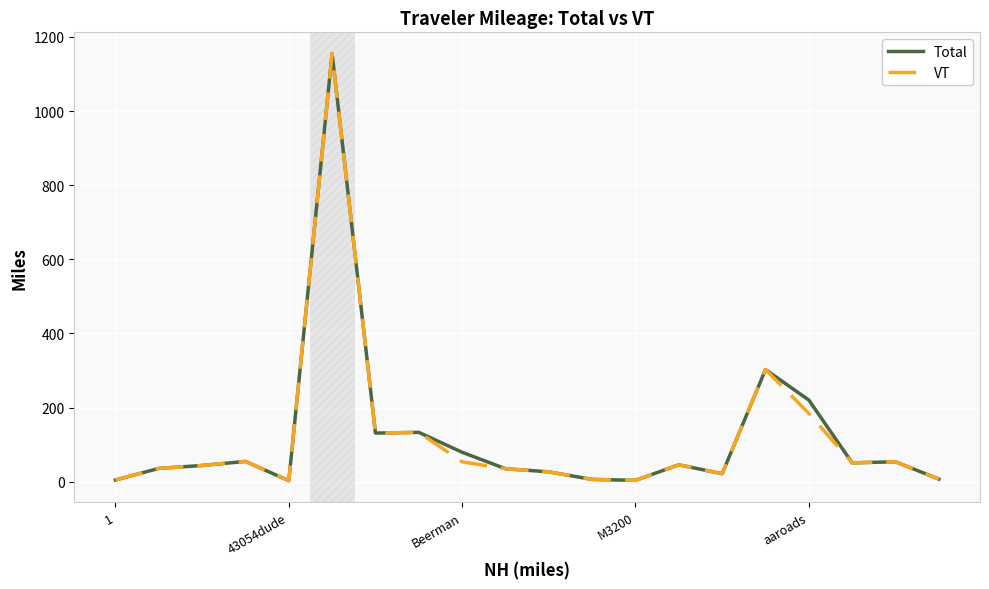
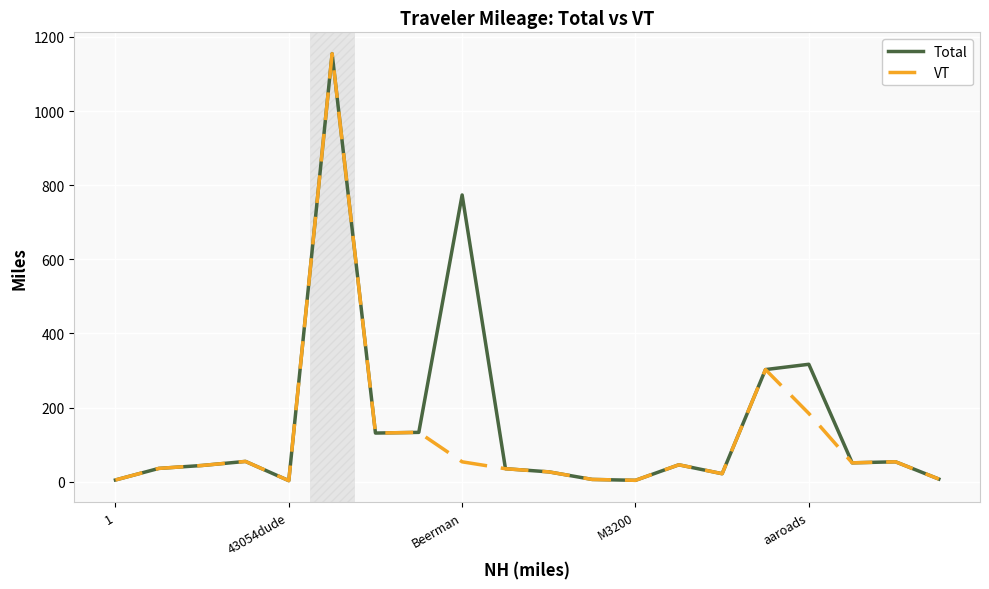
Total, Beerman: 80 -> 770
Total, aaroads: 220 -> 320
